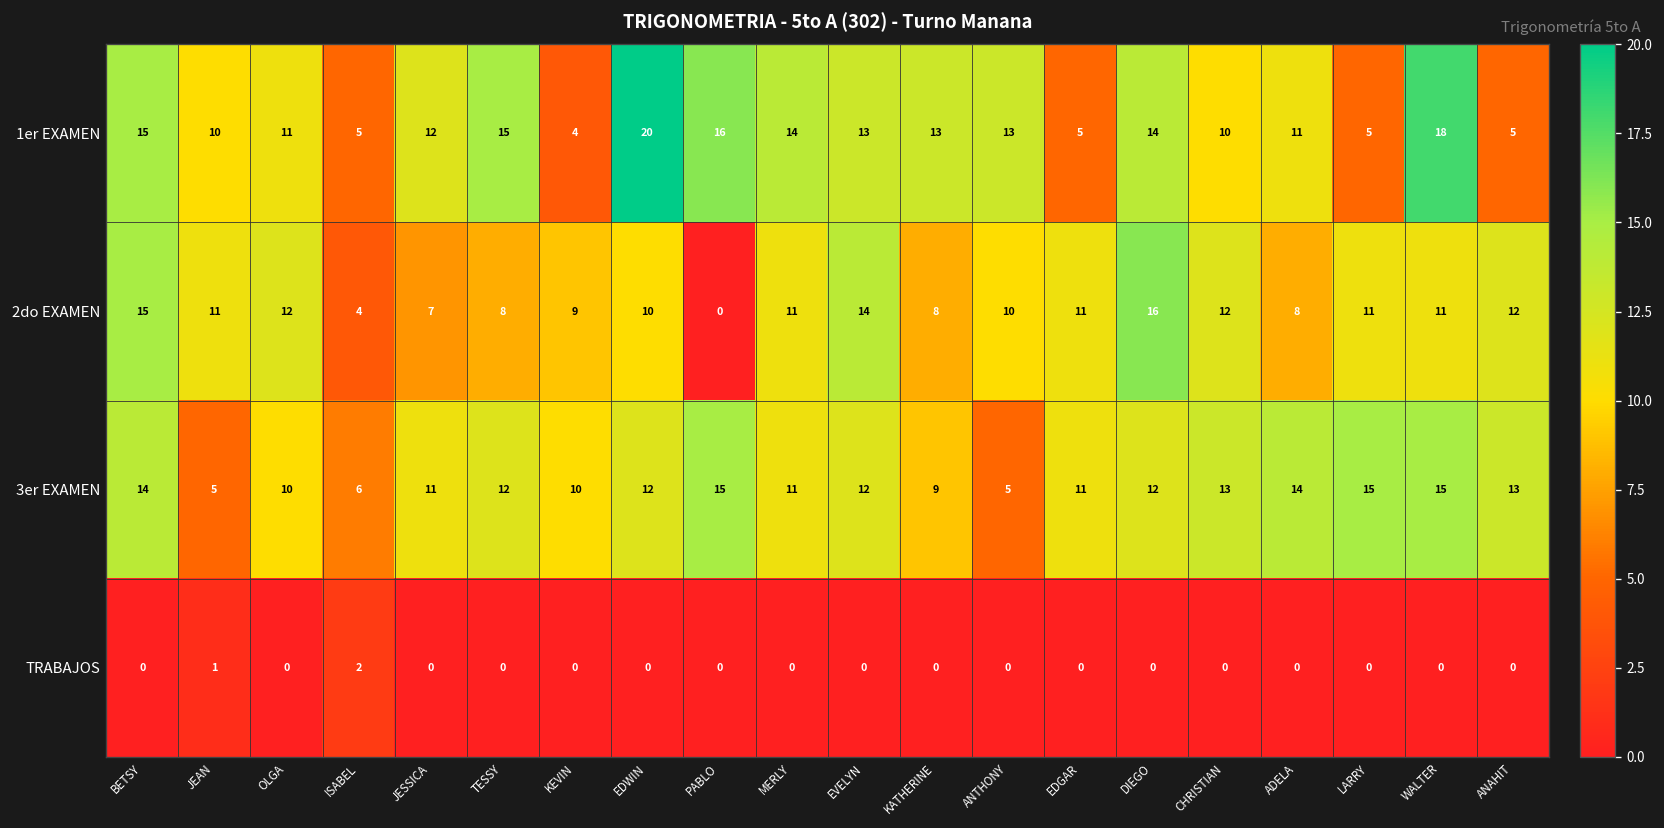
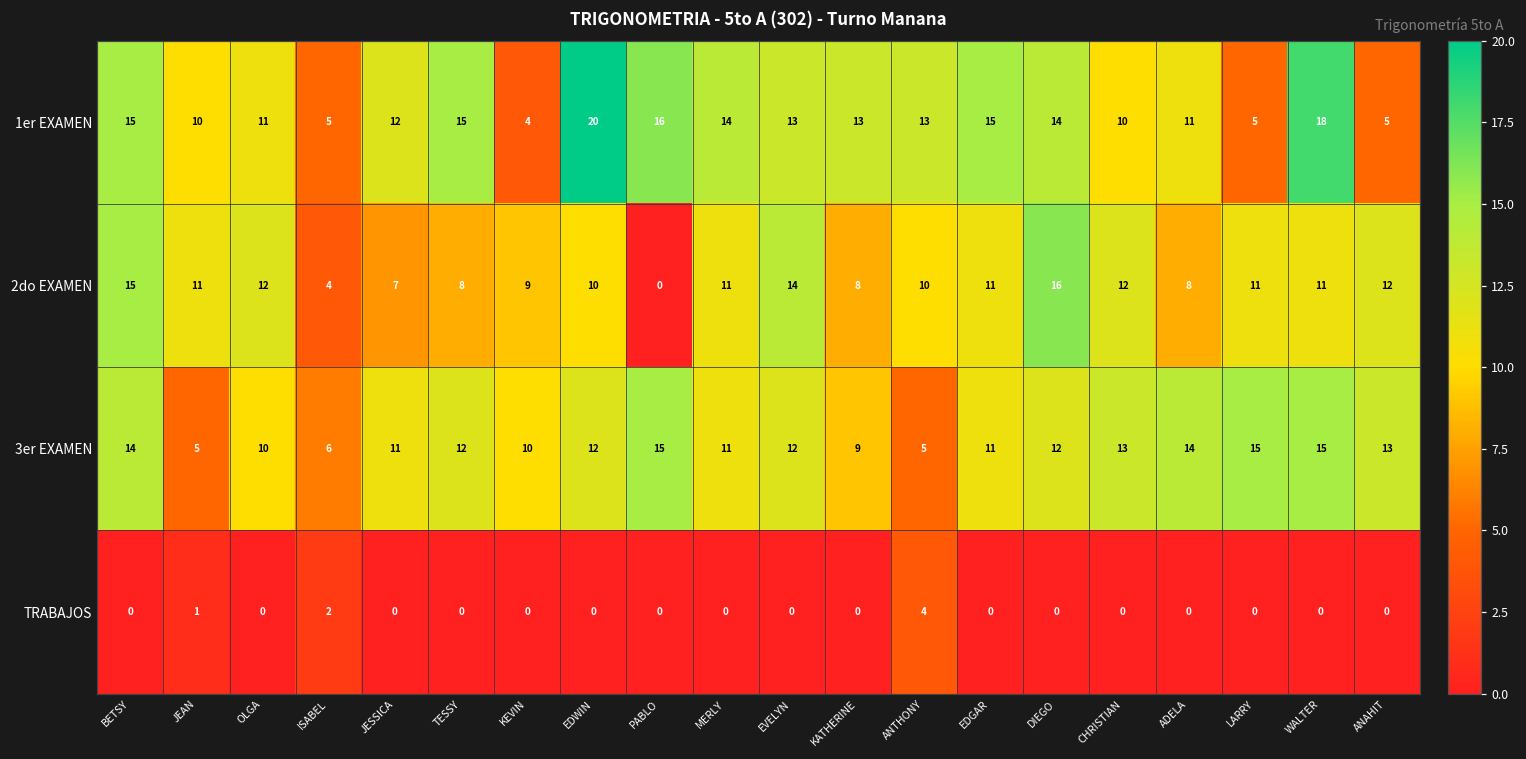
1er EXAMEN, EDGAR: 5 -> 15
TRABAJOS, ANTHONY: 0 -> 4
